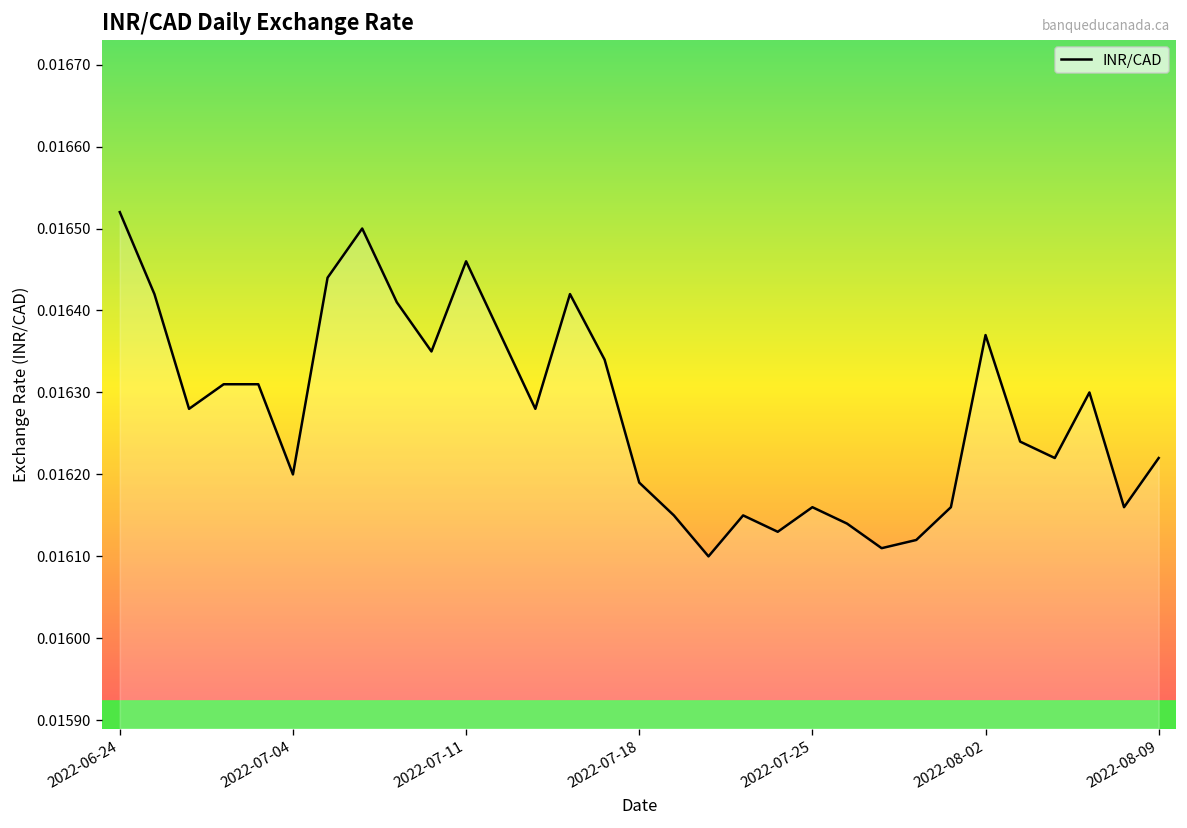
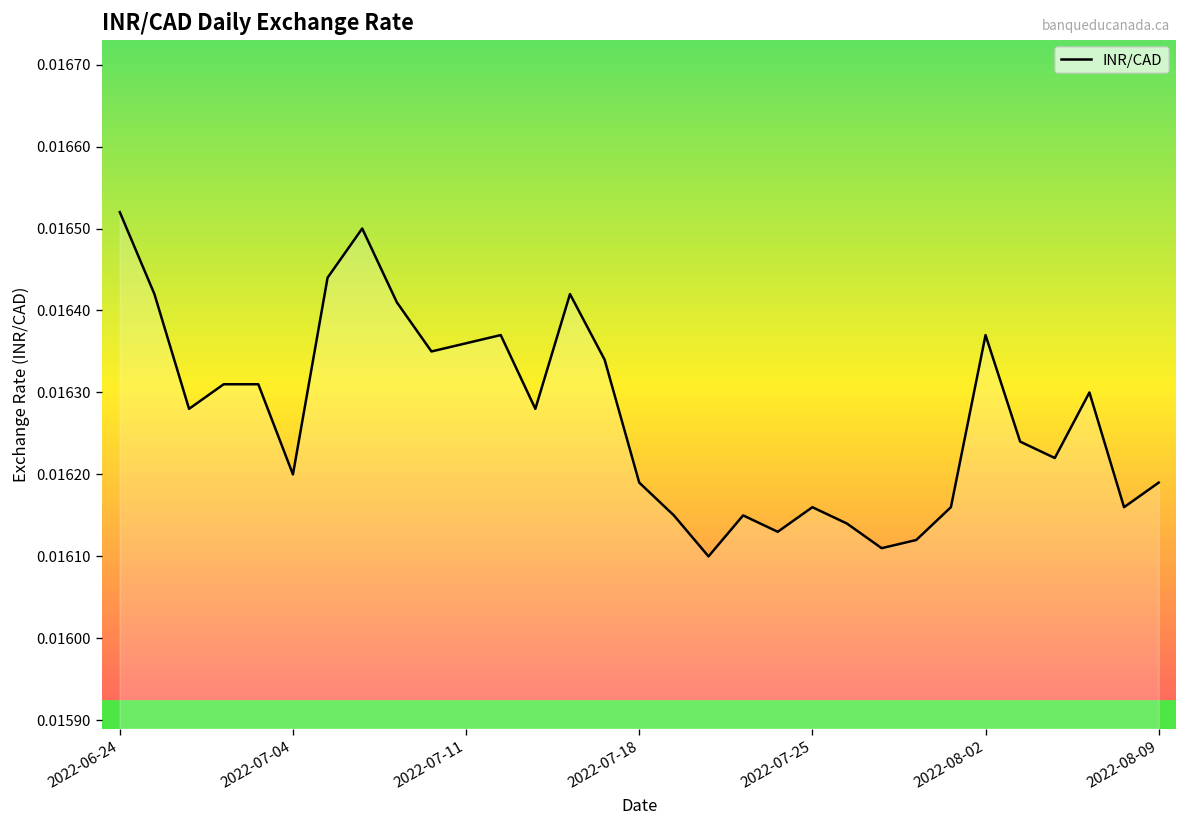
2022-07-11: 0.01646 -> 0.01636
2022-08-09: 0.01622 -> 0.01619
